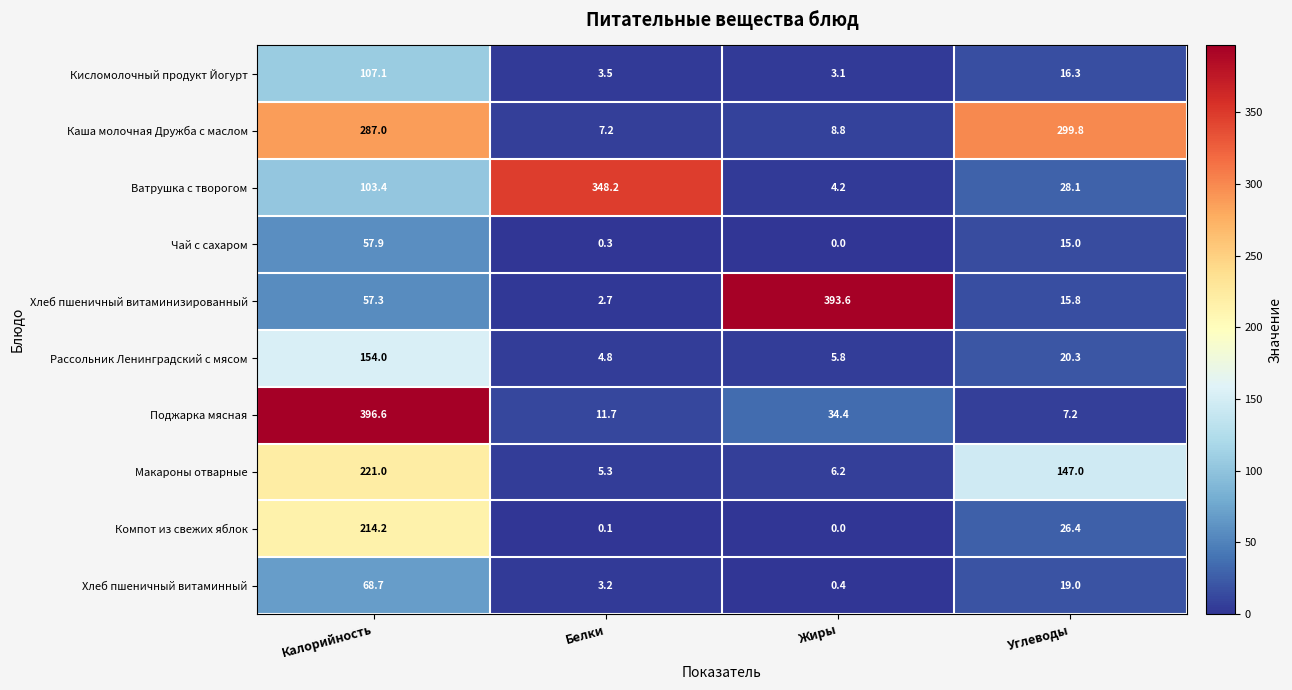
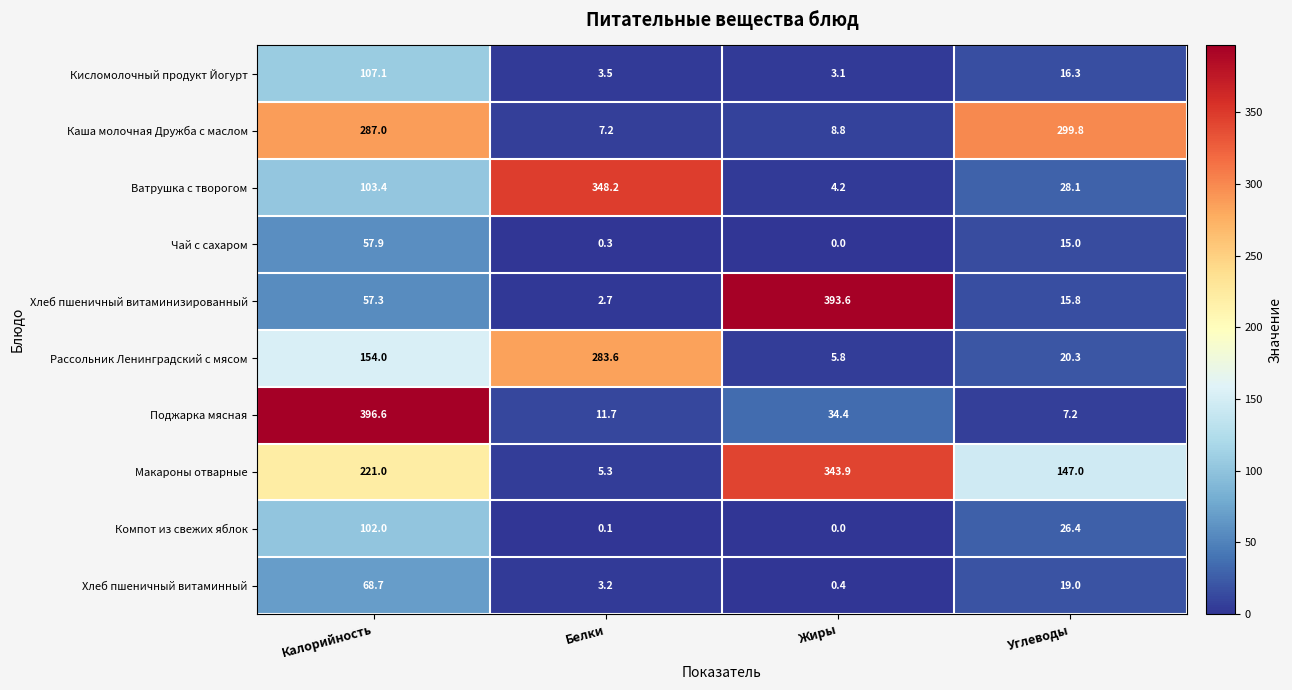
Рассольник Ленинградский с мясом, Белки: 4.8 -> 283.6
Макароны отварные, Жиры: 6.2 -> 343.9
Компот из свежих яблок, Калорийность: 214.2 -> 102.0
